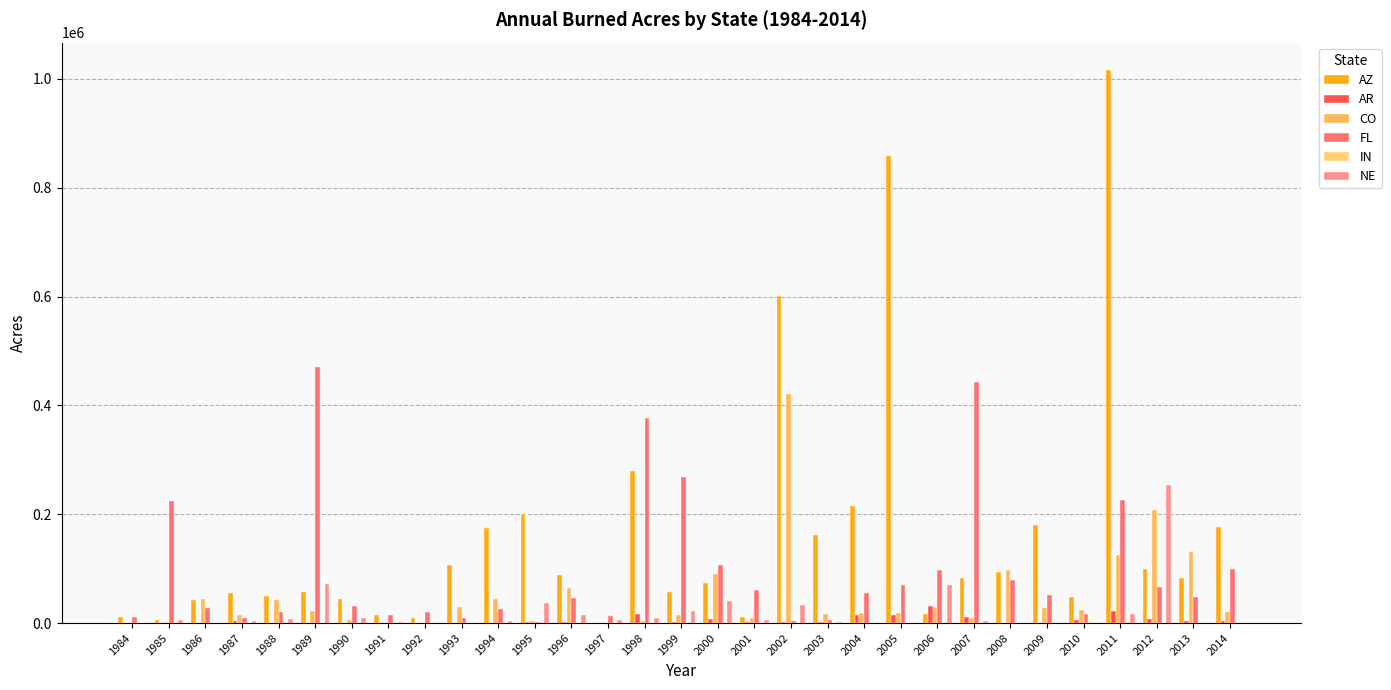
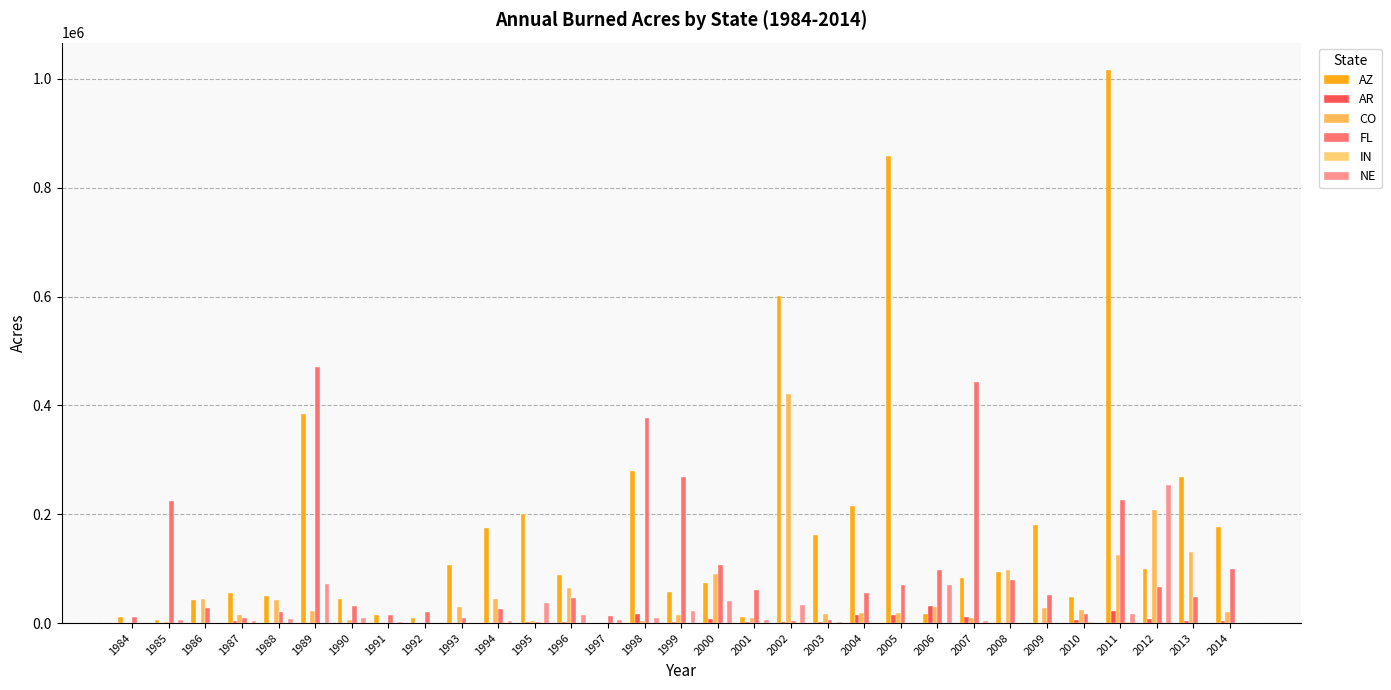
AZ, 1989: 60000 -> 380000
AZ, 2013: 80000 -> 270000
